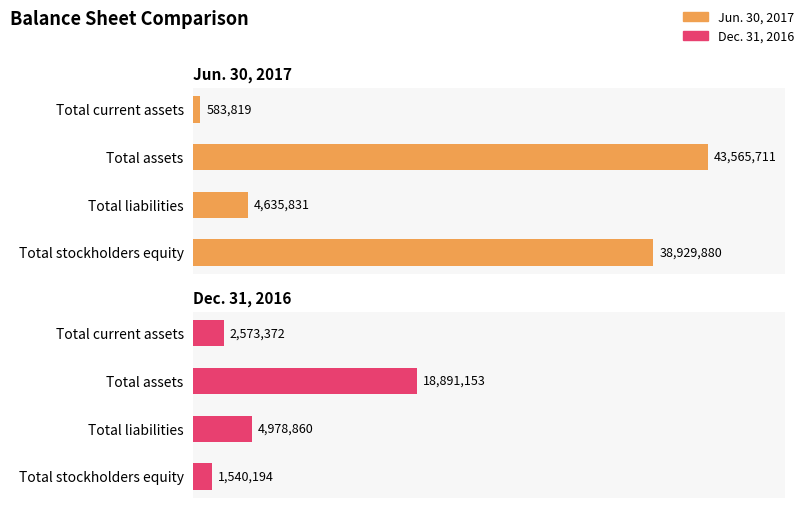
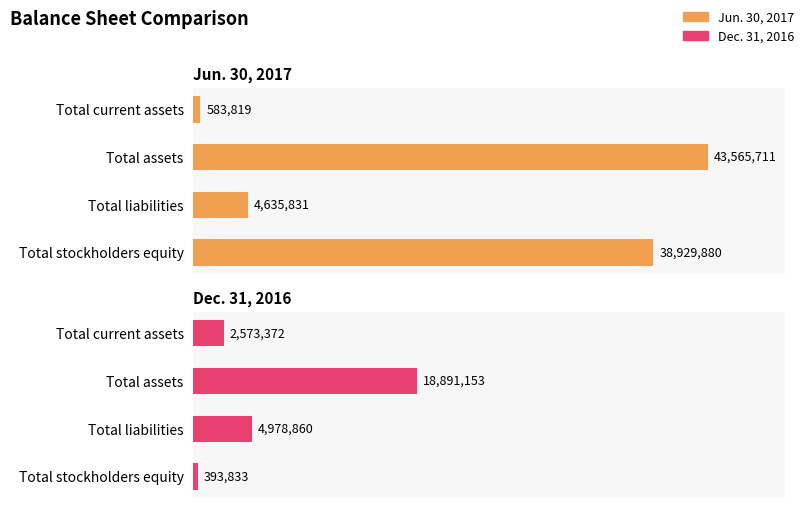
Dec. 31, 2016, Total stockholders equity: 1,540,194 -> 393,833
